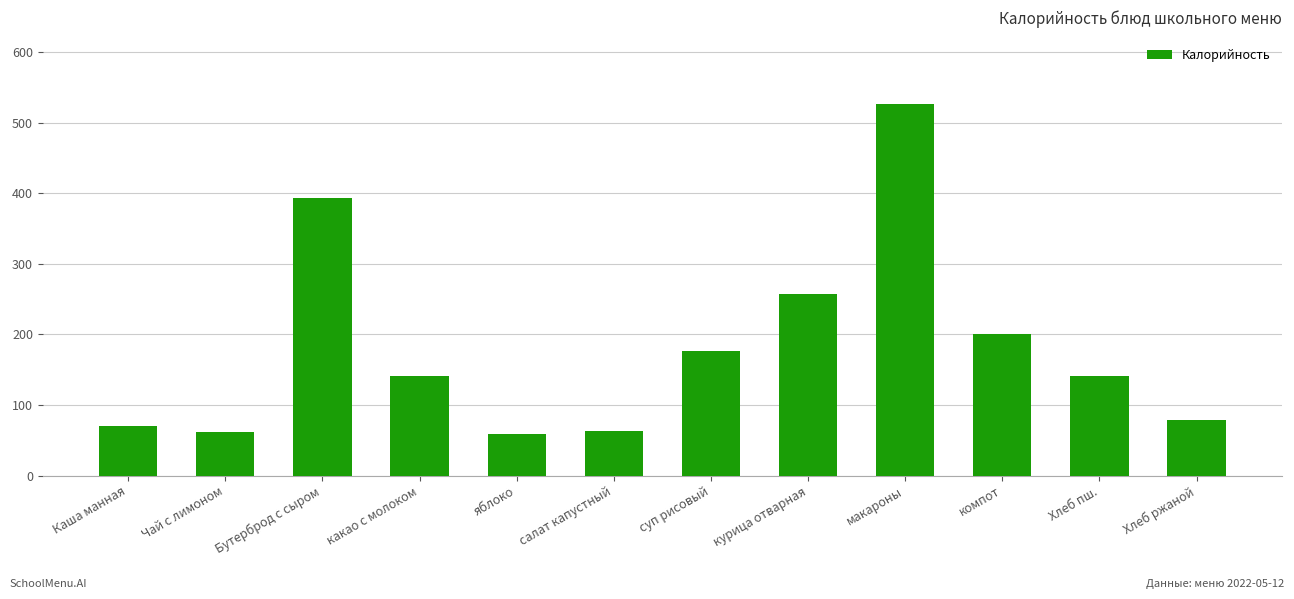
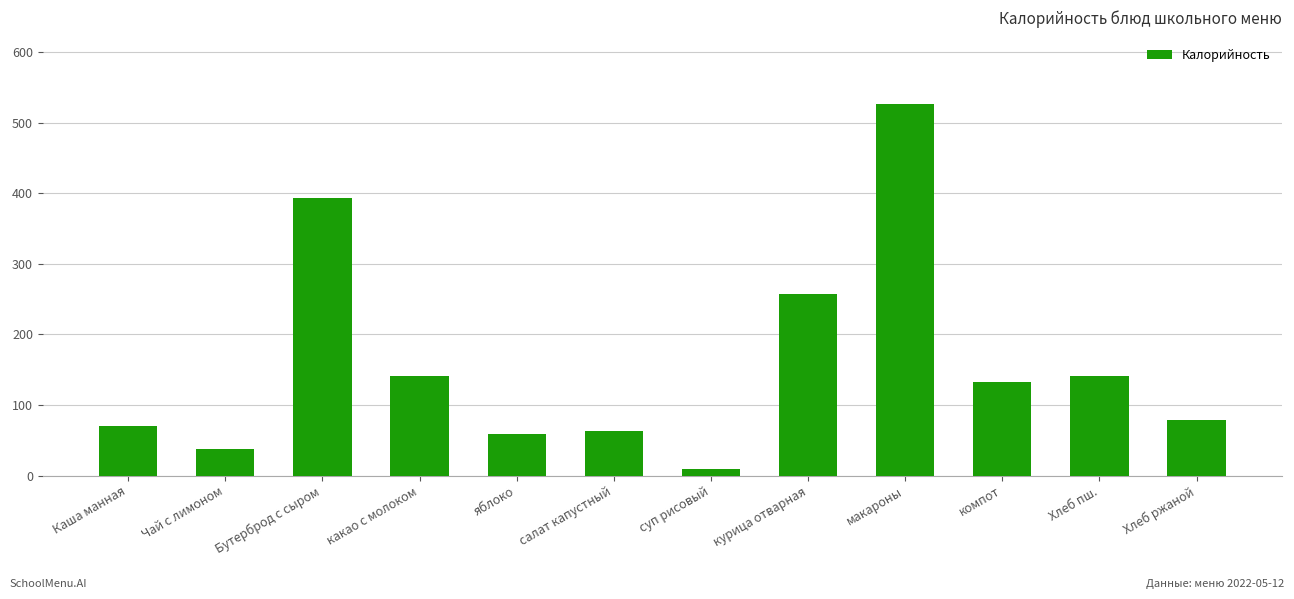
Чай с лимоном: 60 -> 40
суп рисовый: 180 -> 10
компот: 200 -> 130
